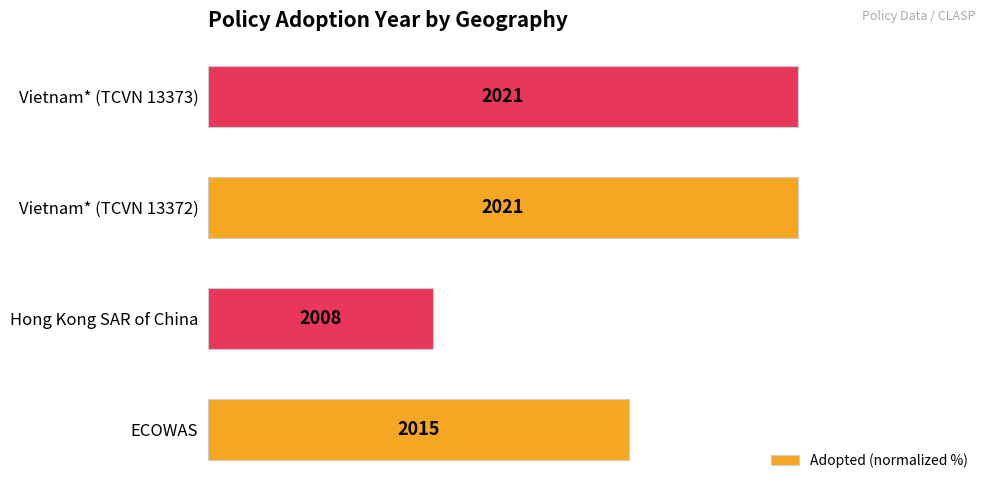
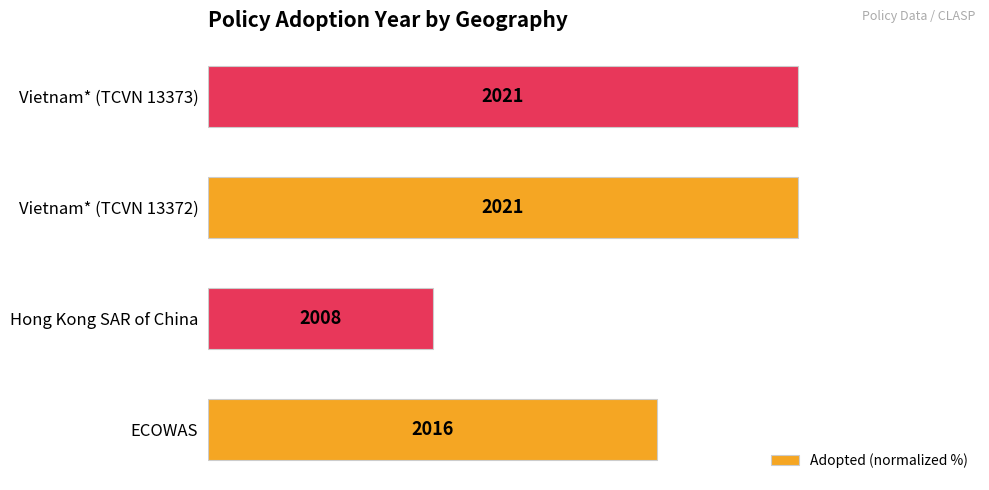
ECOWAS: 2015 -> 2016
